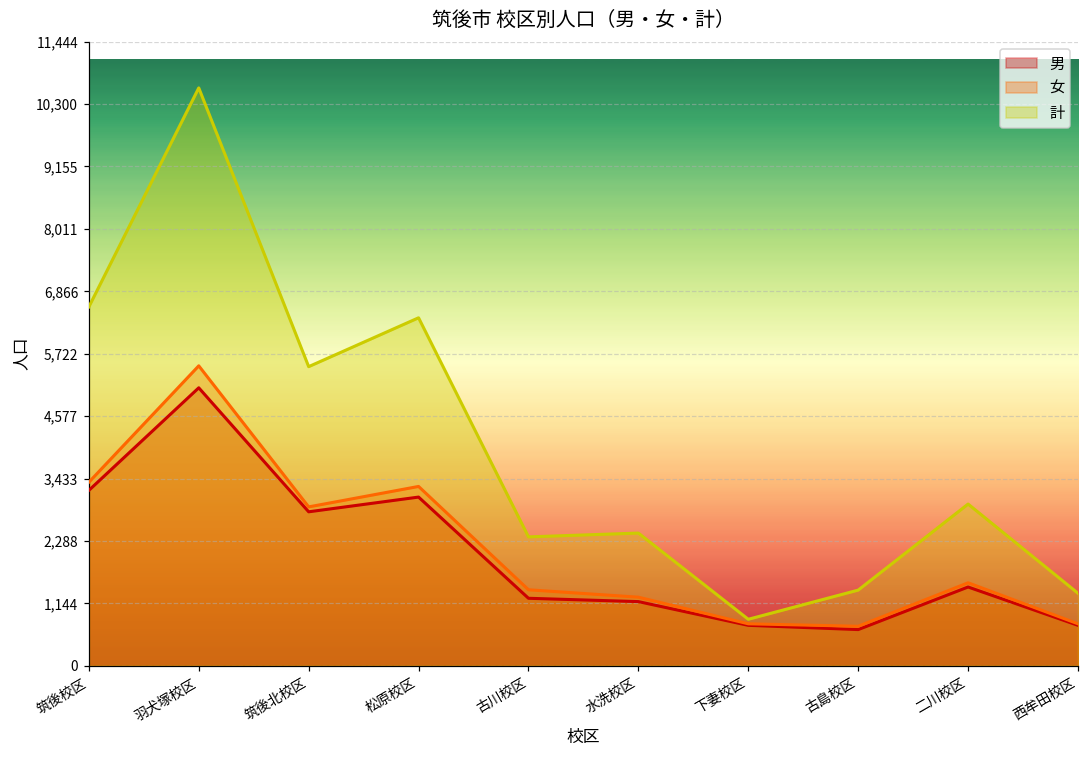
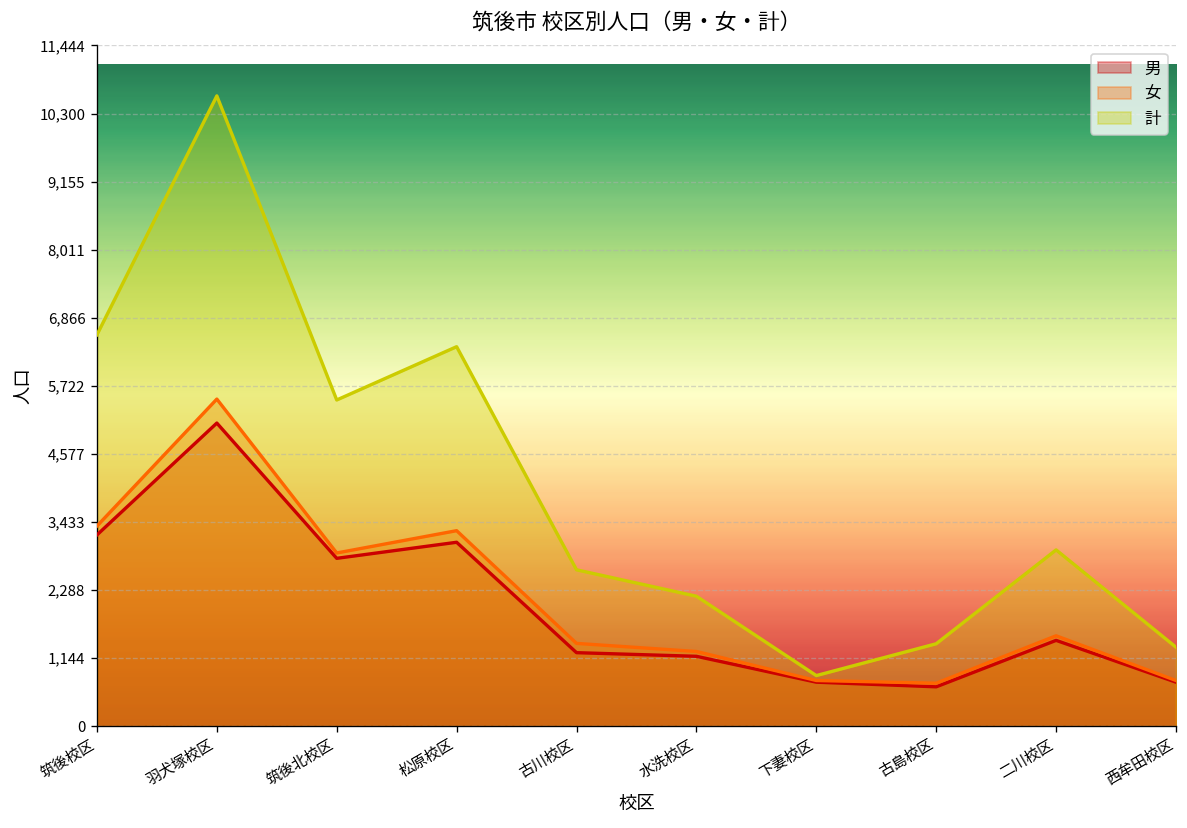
計, 古川校区: 2,400 -> 2,600
計, 水洗校区: 2,400 -> 2,200
